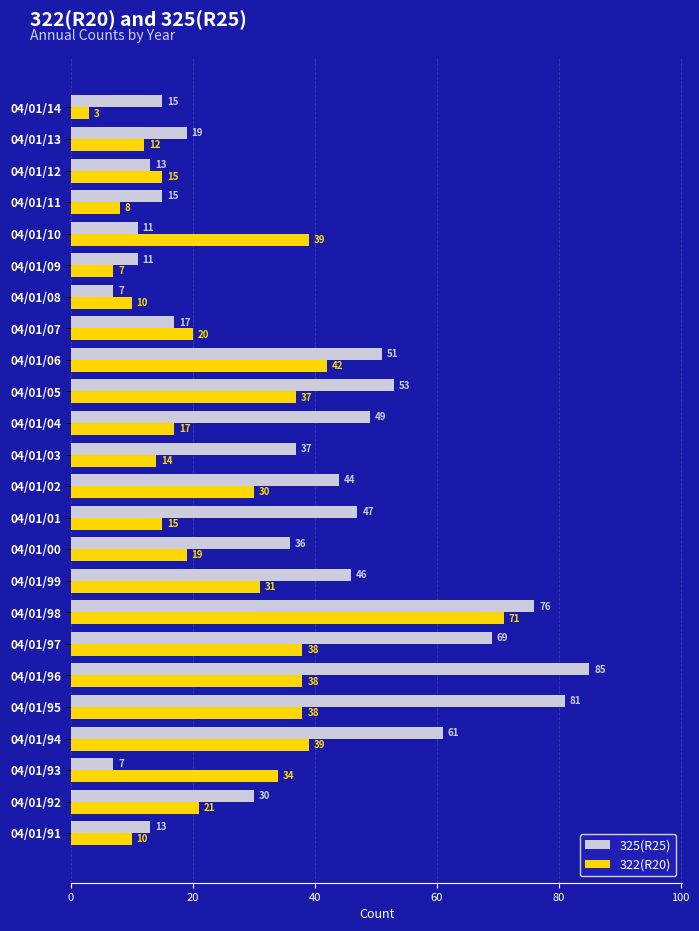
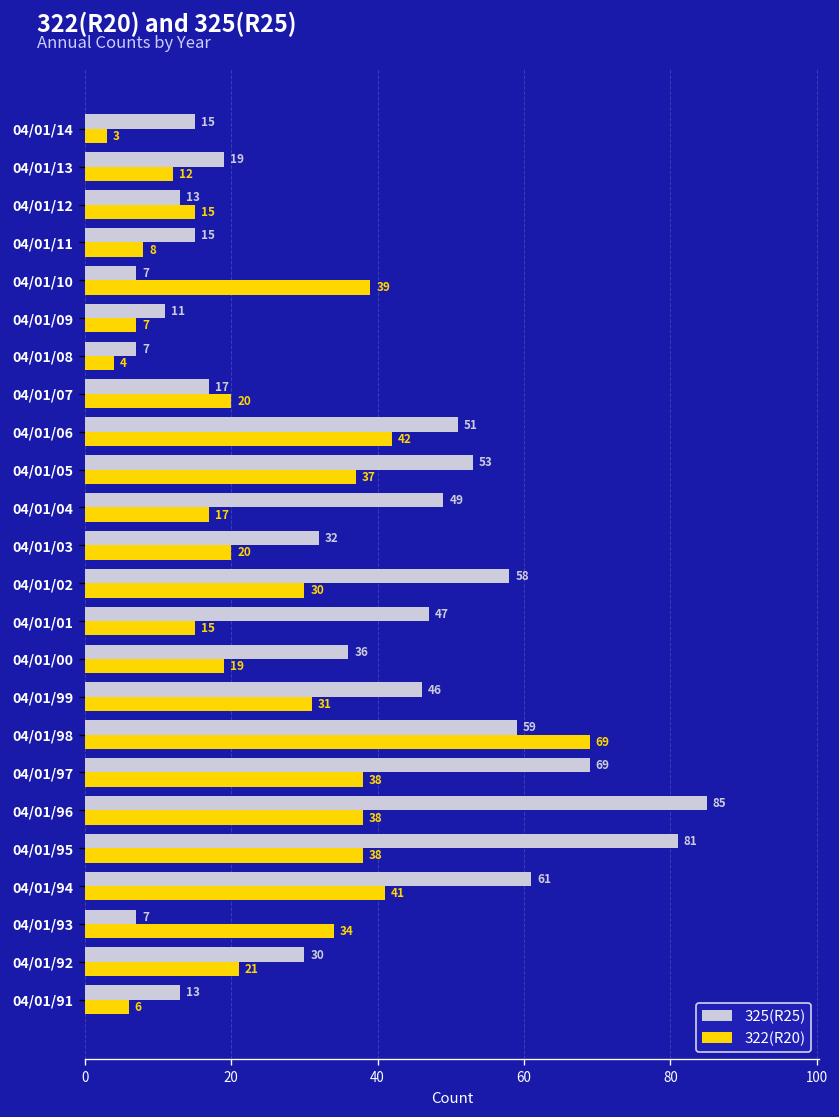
325(R25), 04/01/10: 11 -> 7
322(R20), 04/01/08: 10 -> 4
325(R25), 04/01/03: 37 -> 32
322(R20), 04/01/03: 14 -> 20
325(R25), 04/01/02: 44 -> 58
325(R25), 04/01/98: 76 -> 59
322(R20), 04/01/98: 71 -> 69
322(R20), 04/01/94: 39 -> 41
322(R20), 04/01/91: 10 -> 6
